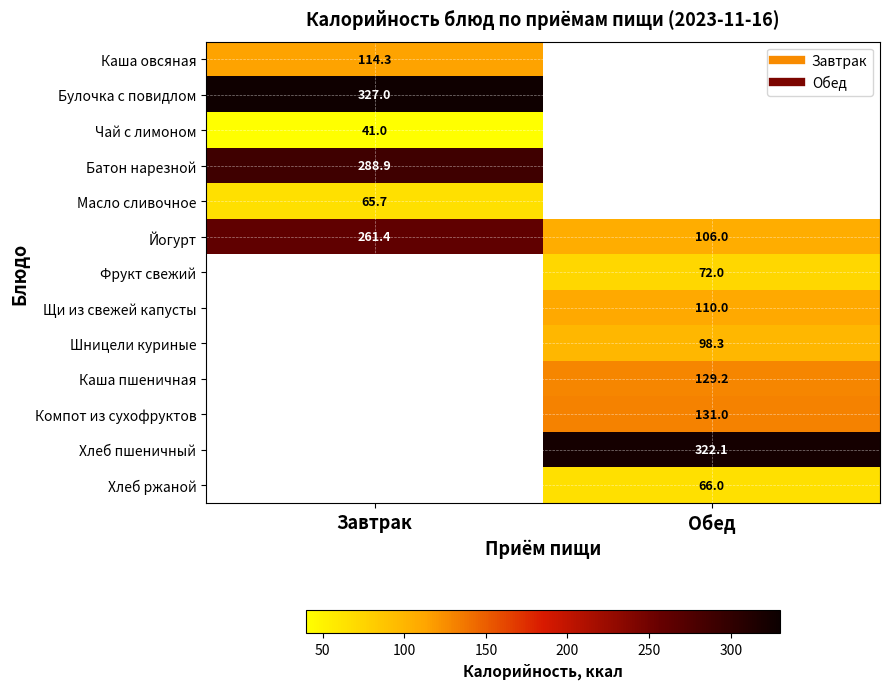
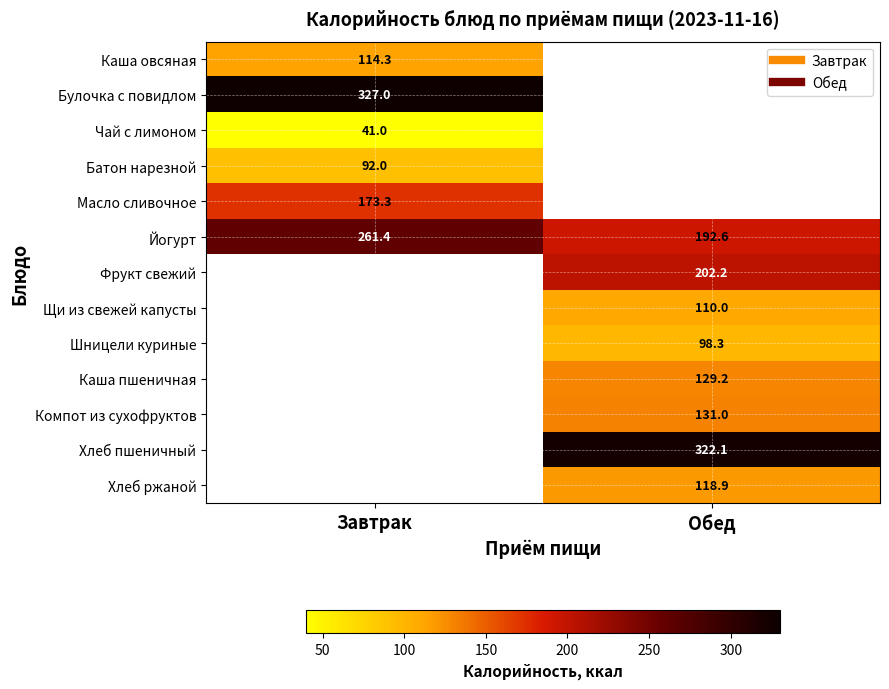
Батон нарезной, Завтрак: 288.9 -> 92.0
Масло сливочное, Завтрак: 65.7 -> 173.3
Йогурт, Обед: 106.0 -> 192.6
Фрукт свежий, Обед: 72.0 -> 202.2
Хлеб ржаной, Обед: 66.0 -> 118.9
